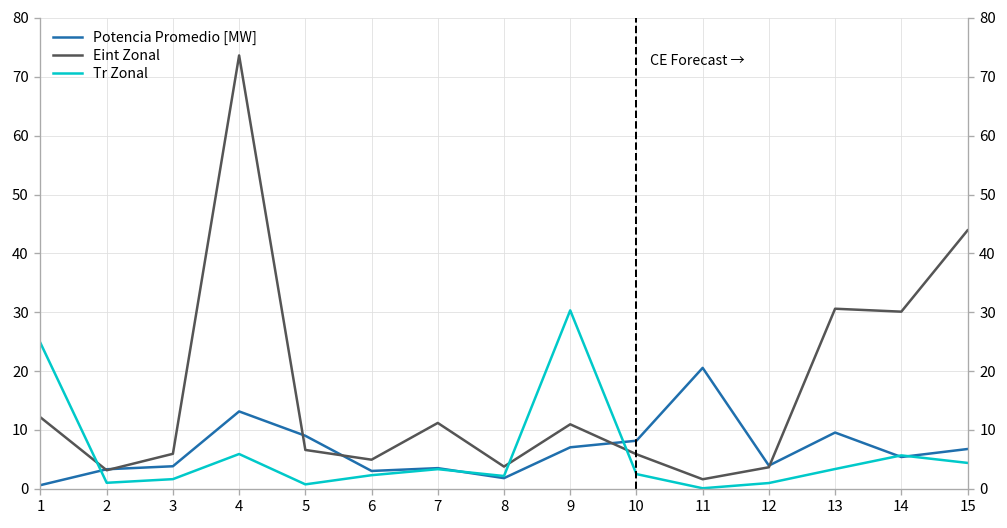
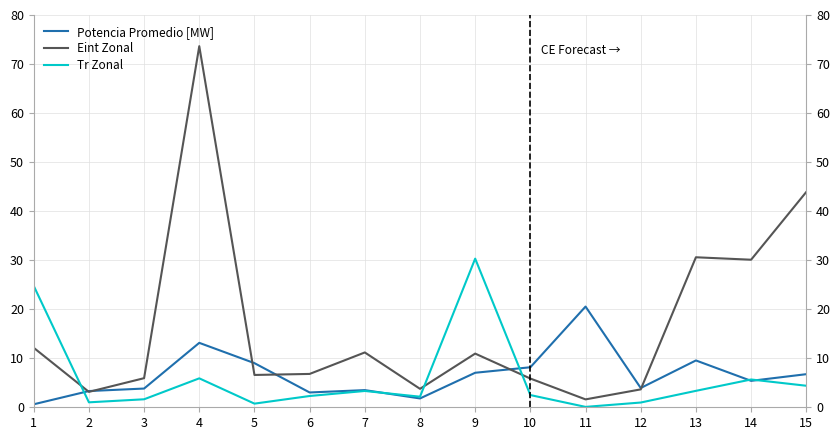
Eint Zonal, 6: 5 -> 7
